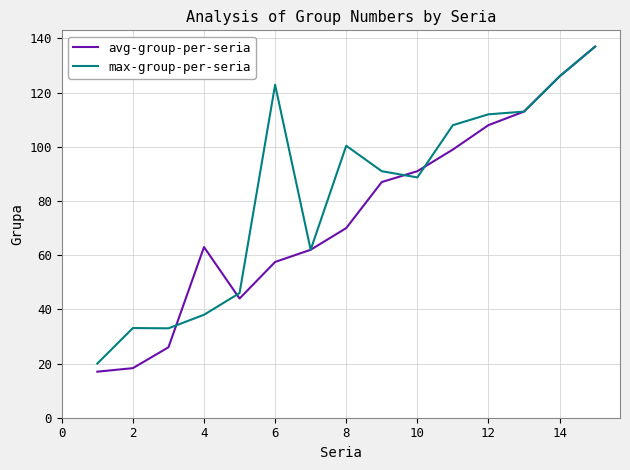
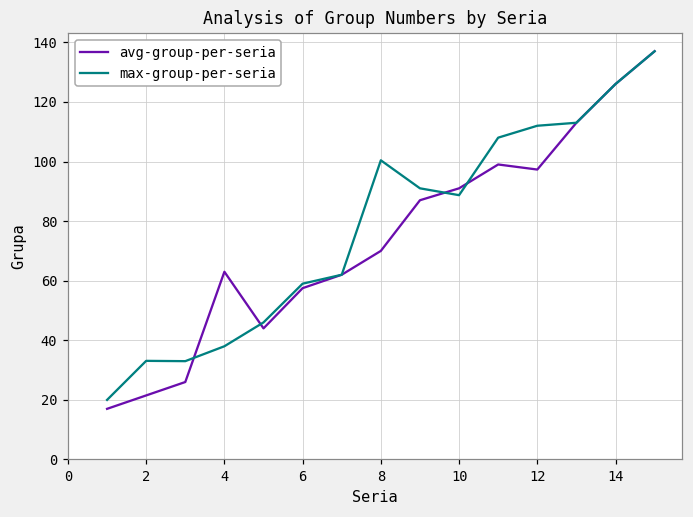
avg-group-per-seria, 2: 18 -> 22
max-group-per-seria, 6: 123 -> 59
avg-group-per-seria, 12: 108 -> 97
